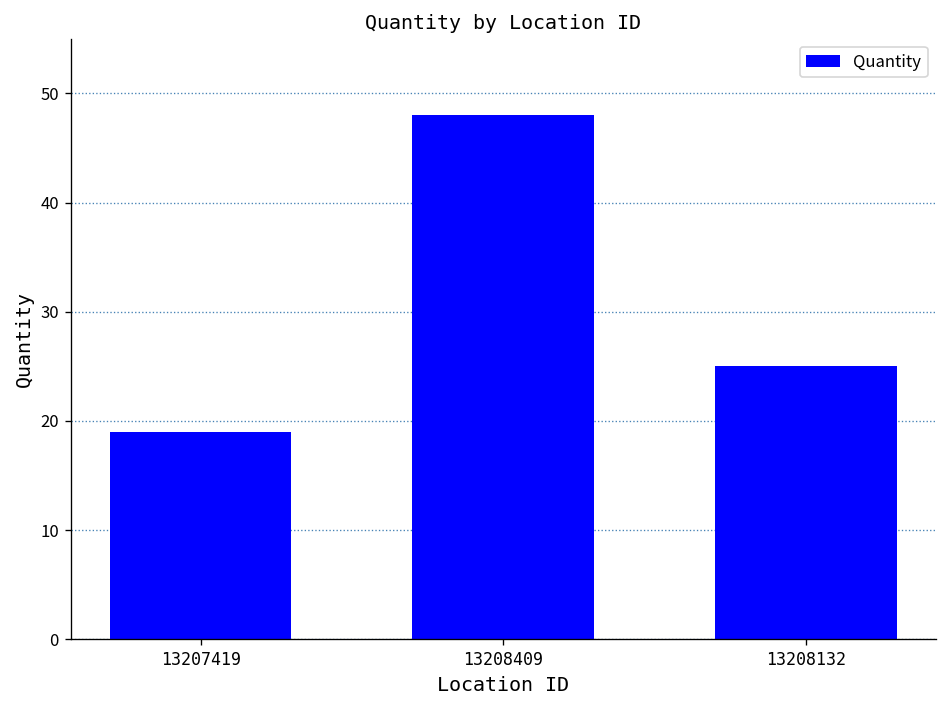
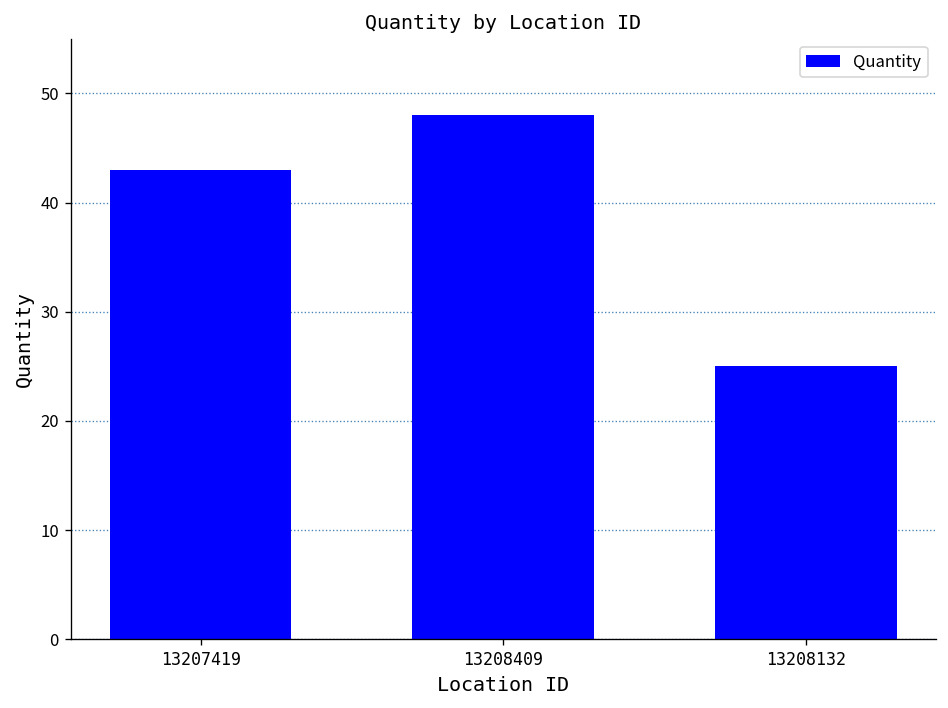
13207419: 19 -> 43
